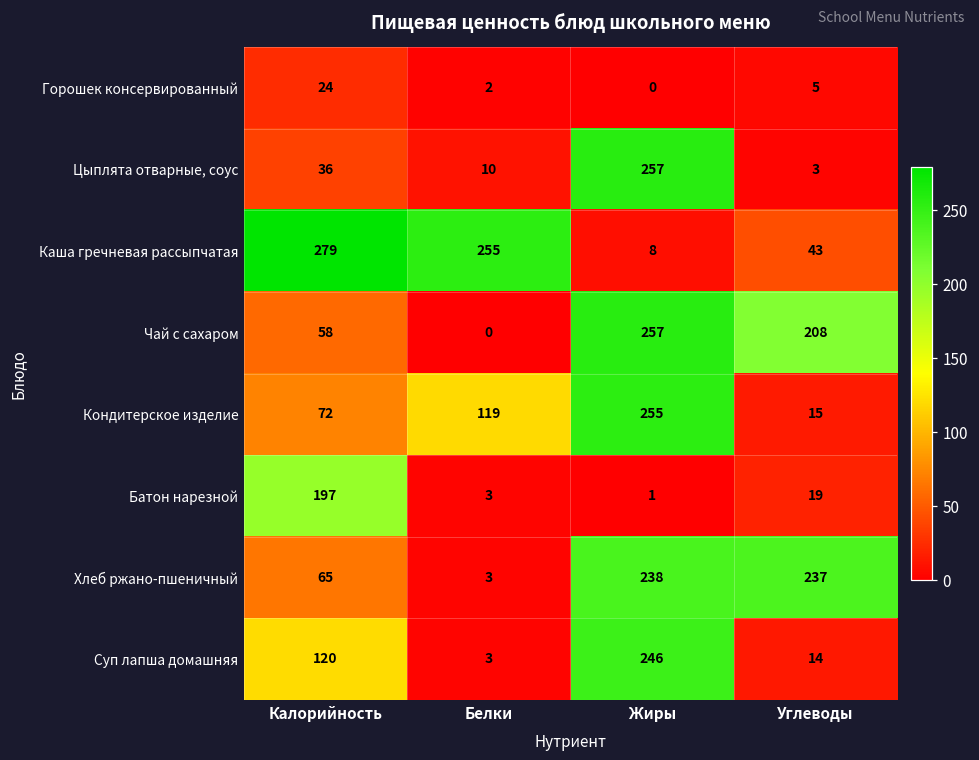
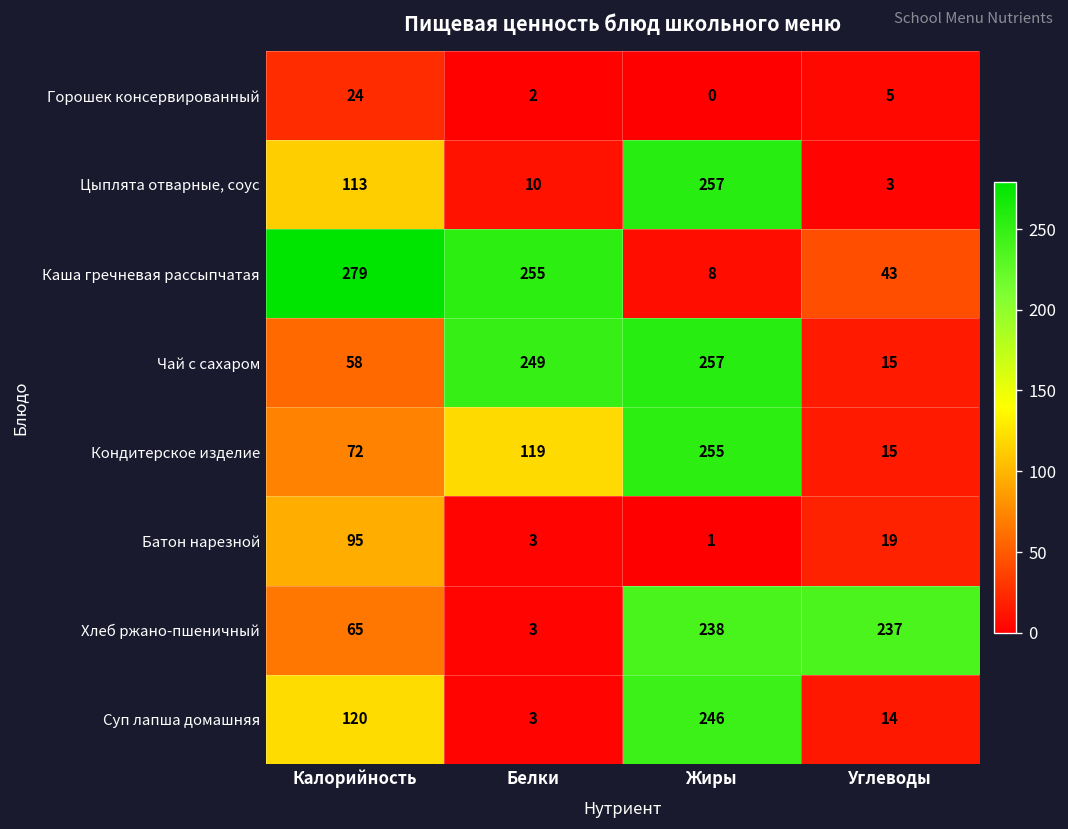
Цыплята отварные, соус, Калорийность: 36 -> 113
Чай с сахаром, Белки: 0 -> 249
Чай с сахаром, Углеводы: 208 -> 15
Батон нарезной, Калорийность: 197 -> 95
